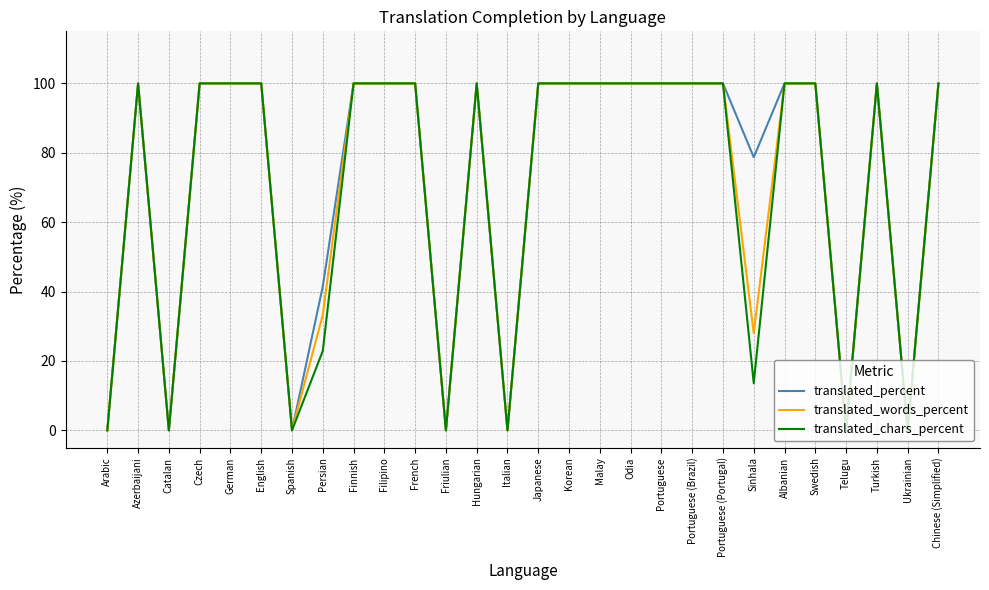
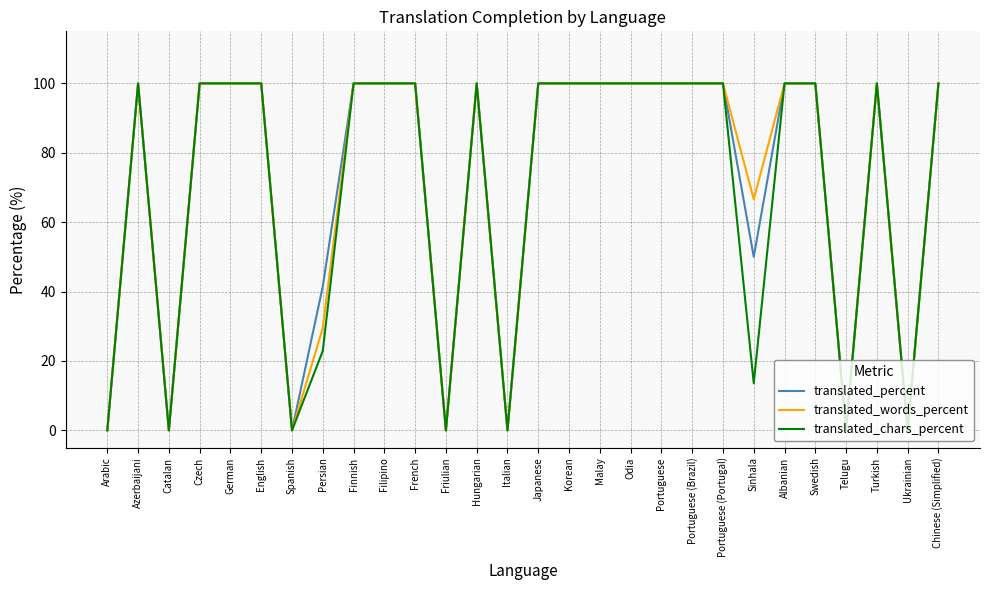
translated_words_percent, Persian: 33 -> 30
translated_percent, Sinhala: 79 -> 50
translated_words_percent, Sinhala: 28 -> 67
